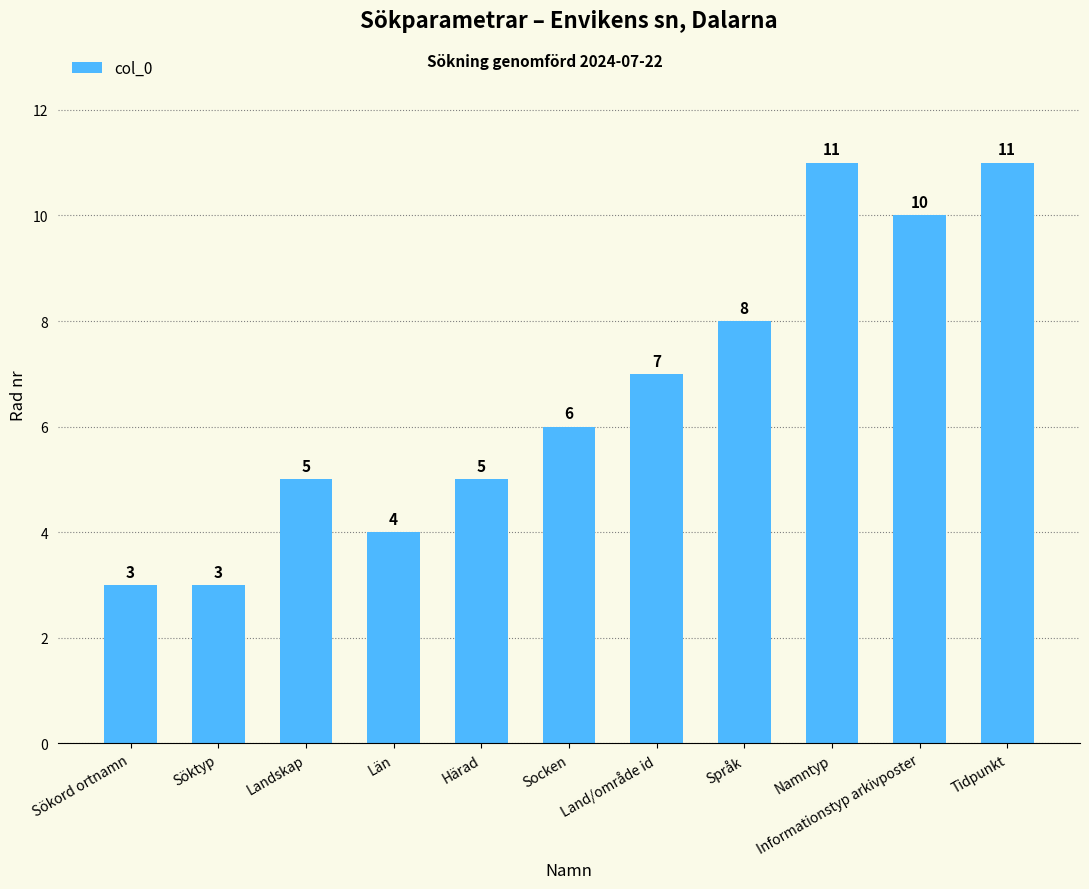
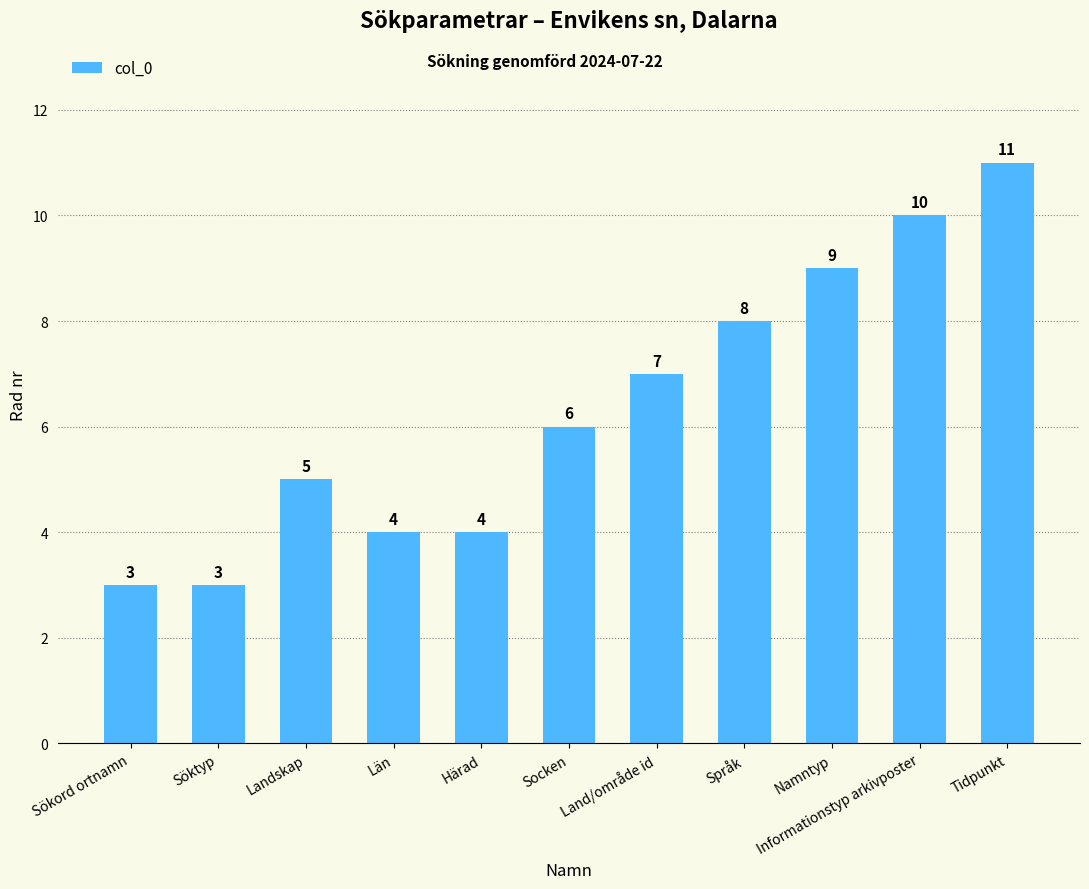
Härad: 5 -> 4
Namntyp: 11 -> 9
